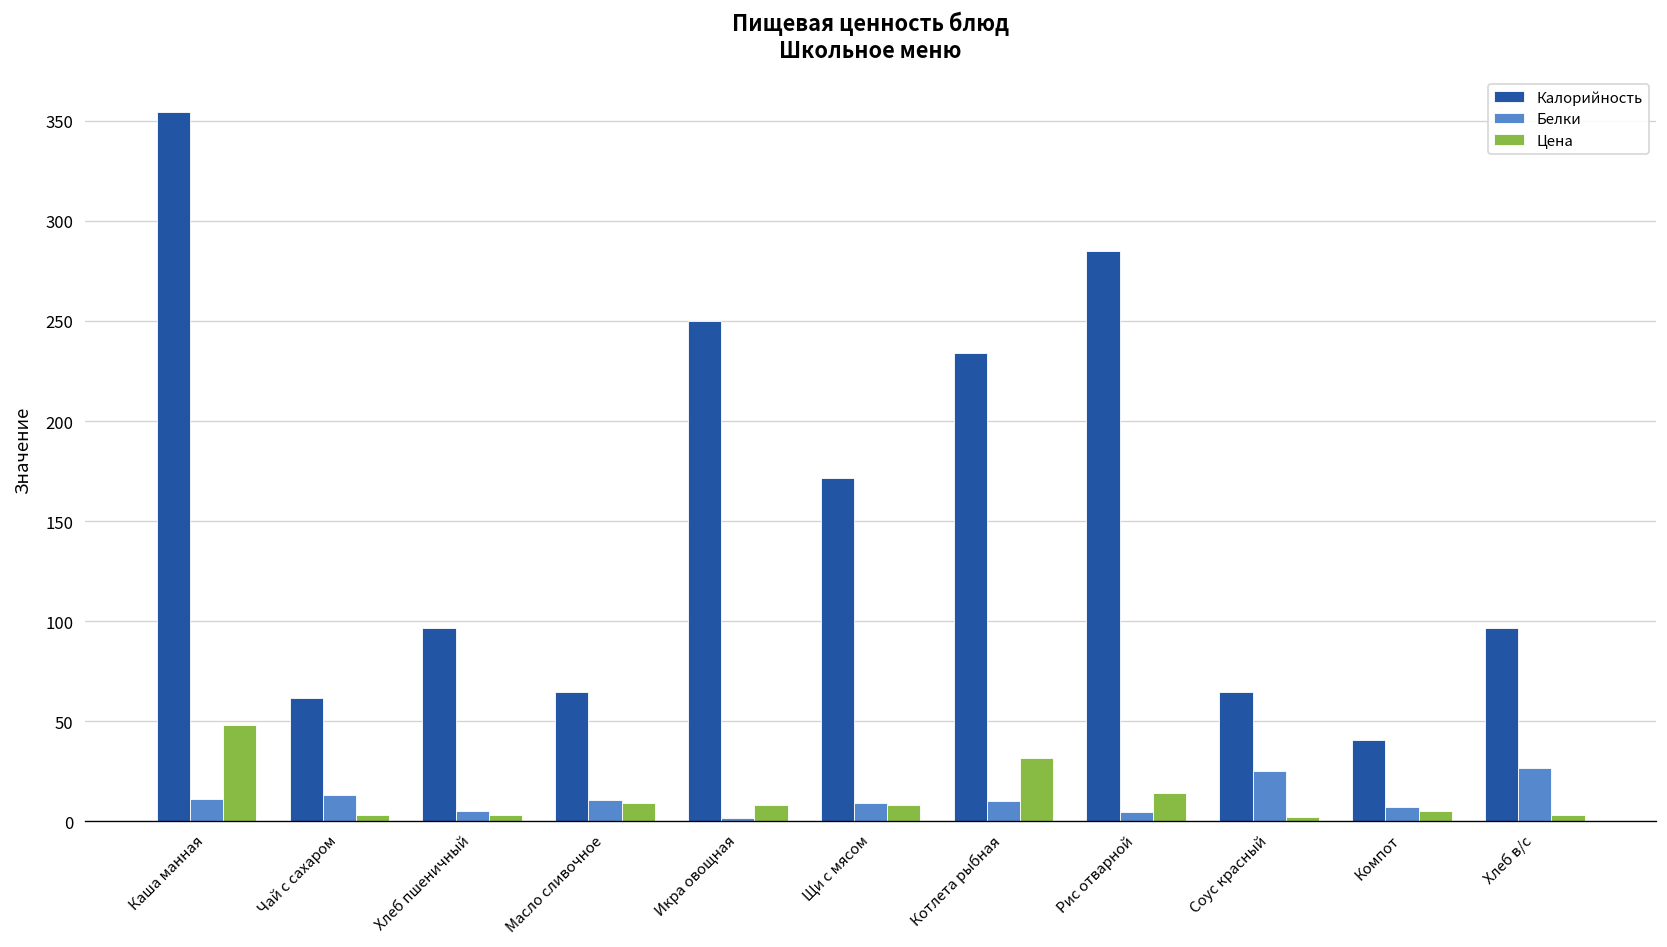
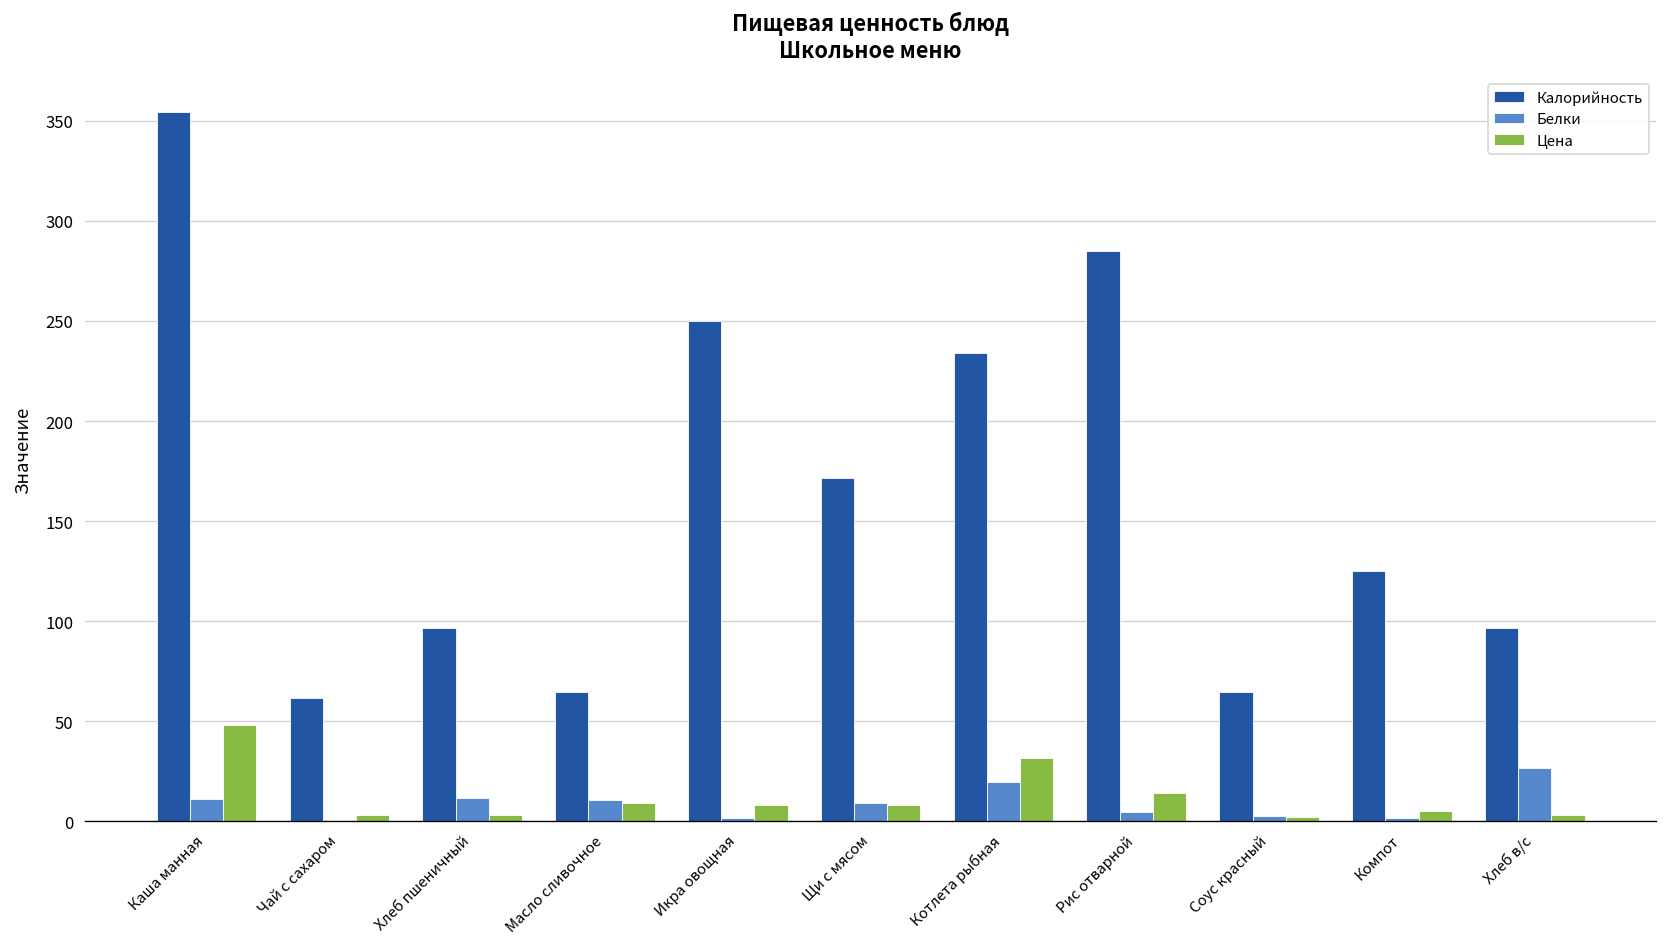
Белки, Чай с сахаром: 13 -> 0
Белки, Хлеб пшеничный: 5 -> 12
Белки, Котлета рыбная: 10 -> 20
Белки, Соус красный: 25 -> 3
Калорийность, Компот: 41 -> 125
Белки, Компот: 7 -> 2
